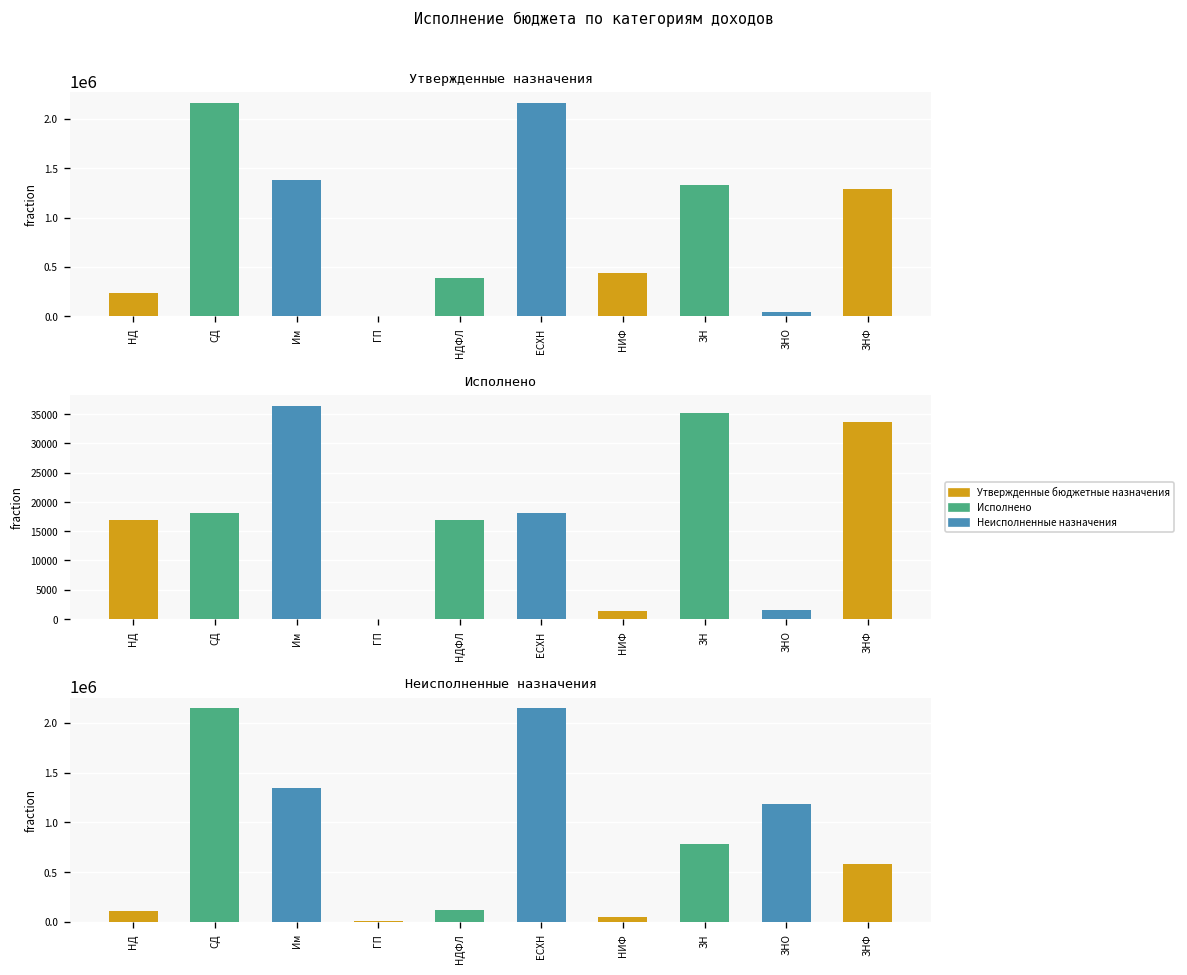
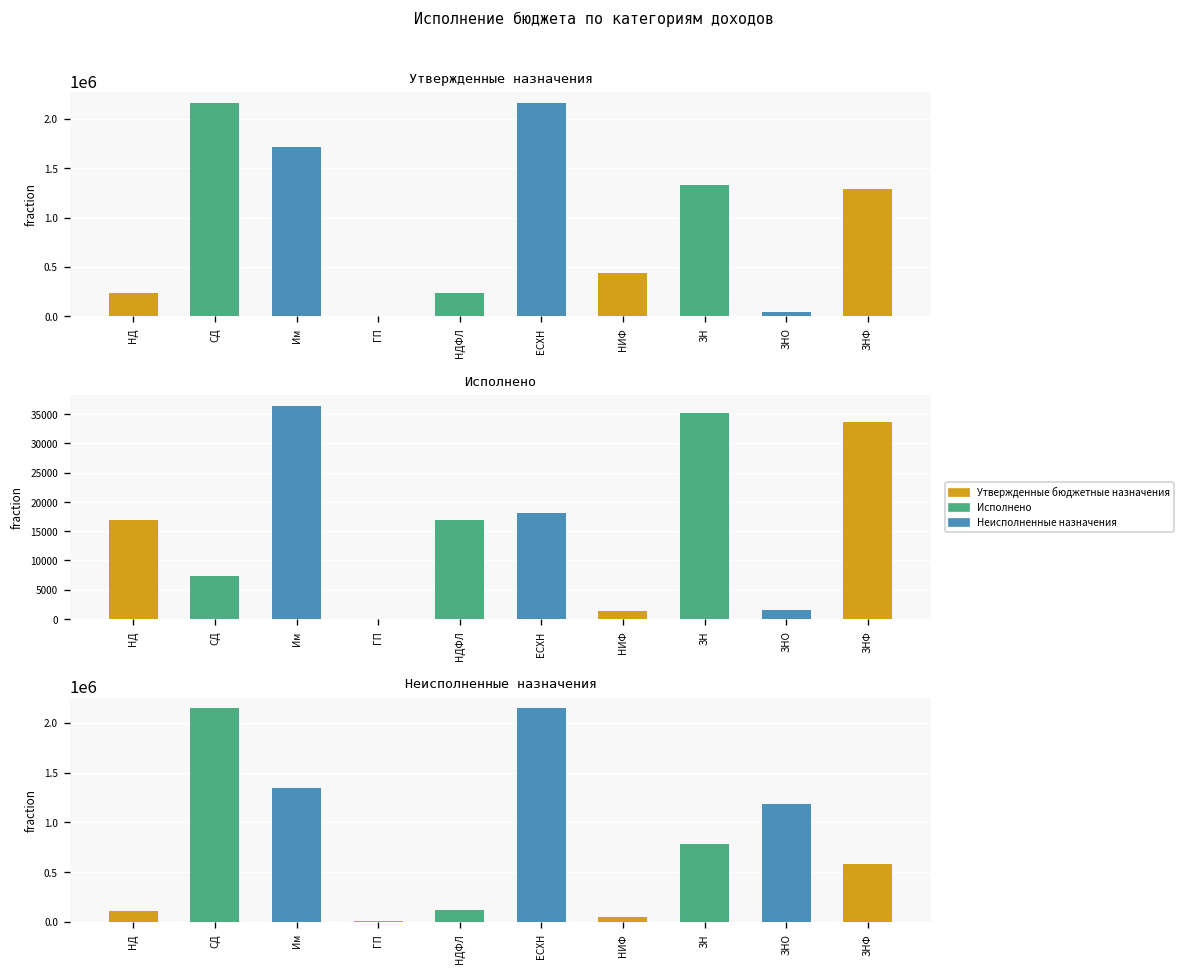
Утвержденные назначения, Им: 1400000 -> 1700000
Утвержденные назначения, НДФЛ: 400000 -> 200000
Исполнено, СД: 18000 -> 7000
